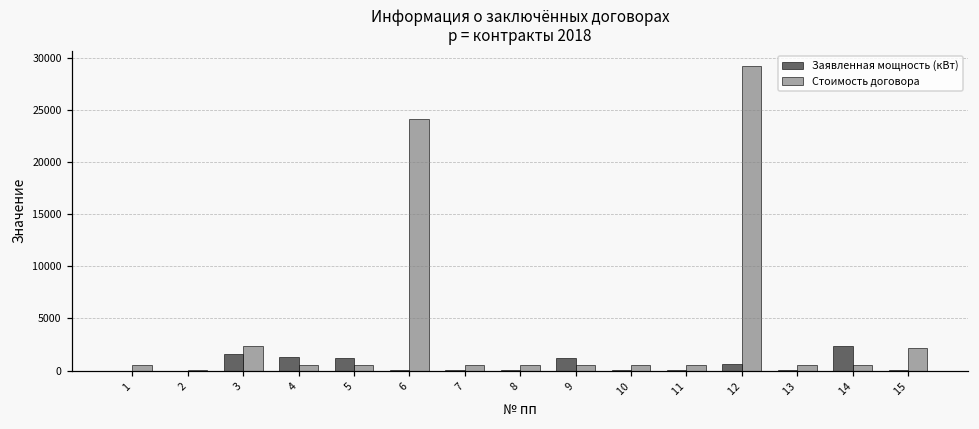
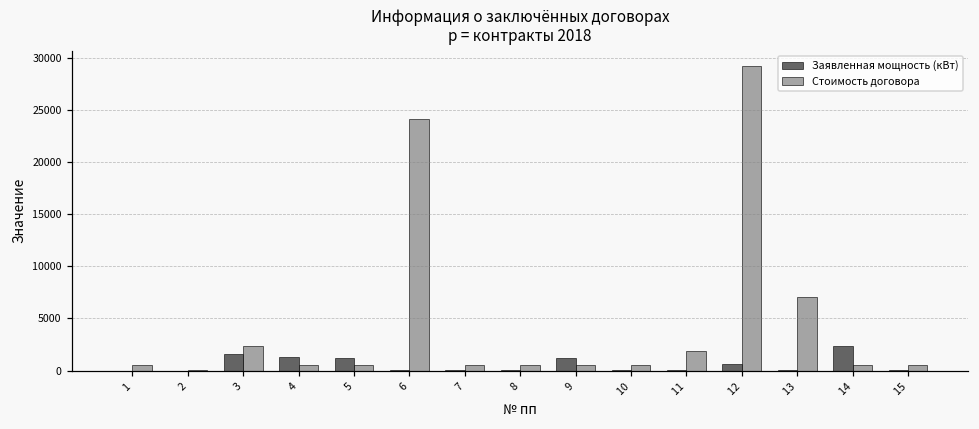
Стоимость договора, 11: 1000 -> 2000
Стоимость договора, 13: 1000 -> 7000
Стоимость договора, 15: 2000 -> 1000
